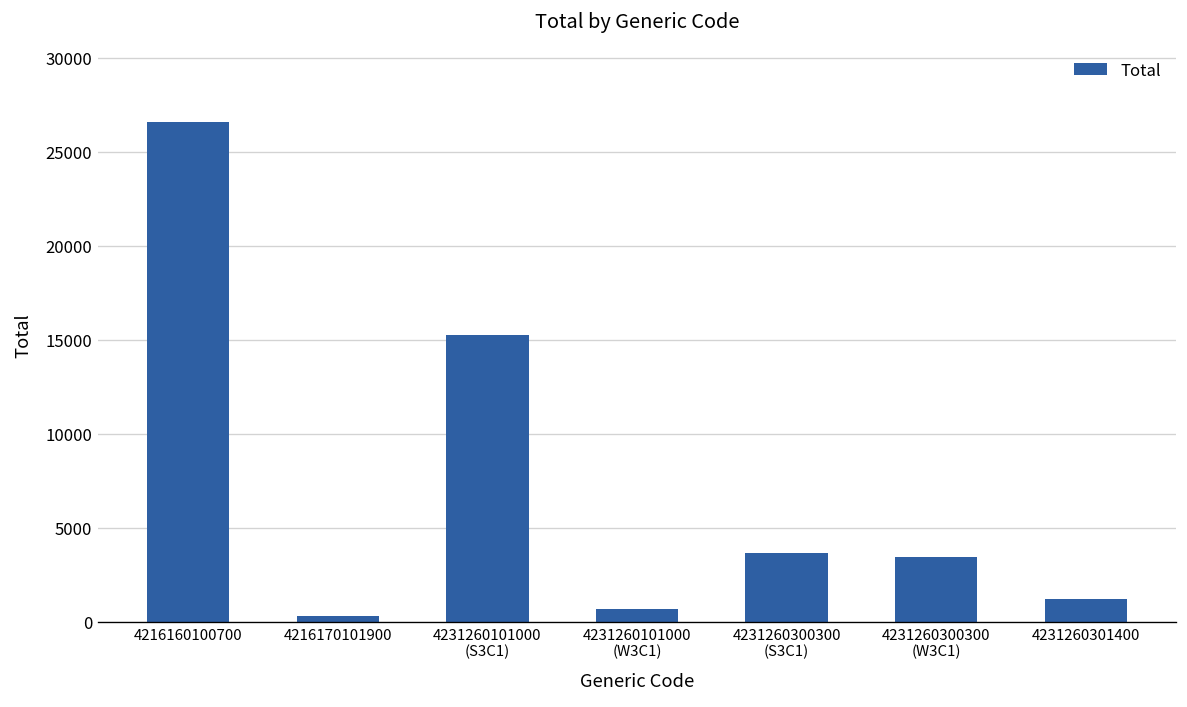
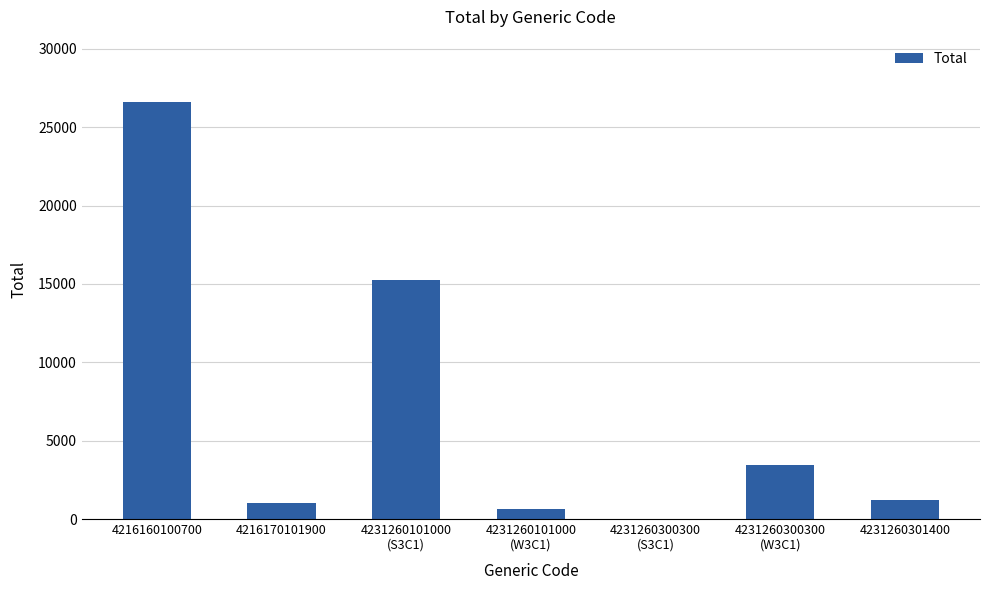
4216170101900: 300 -> 1000
4231260300300 (S3C1): 3600 -> 0
